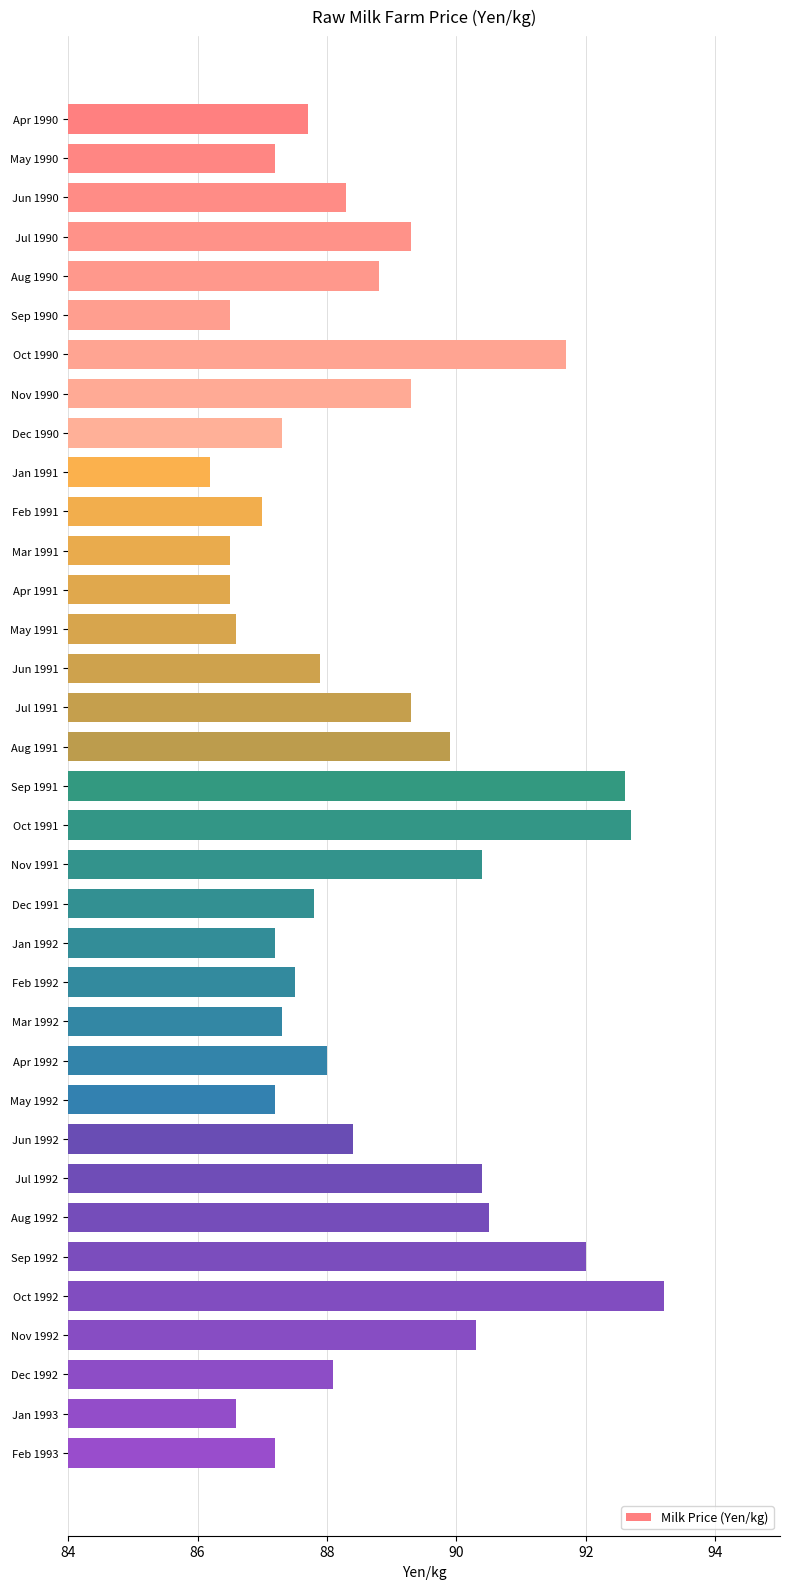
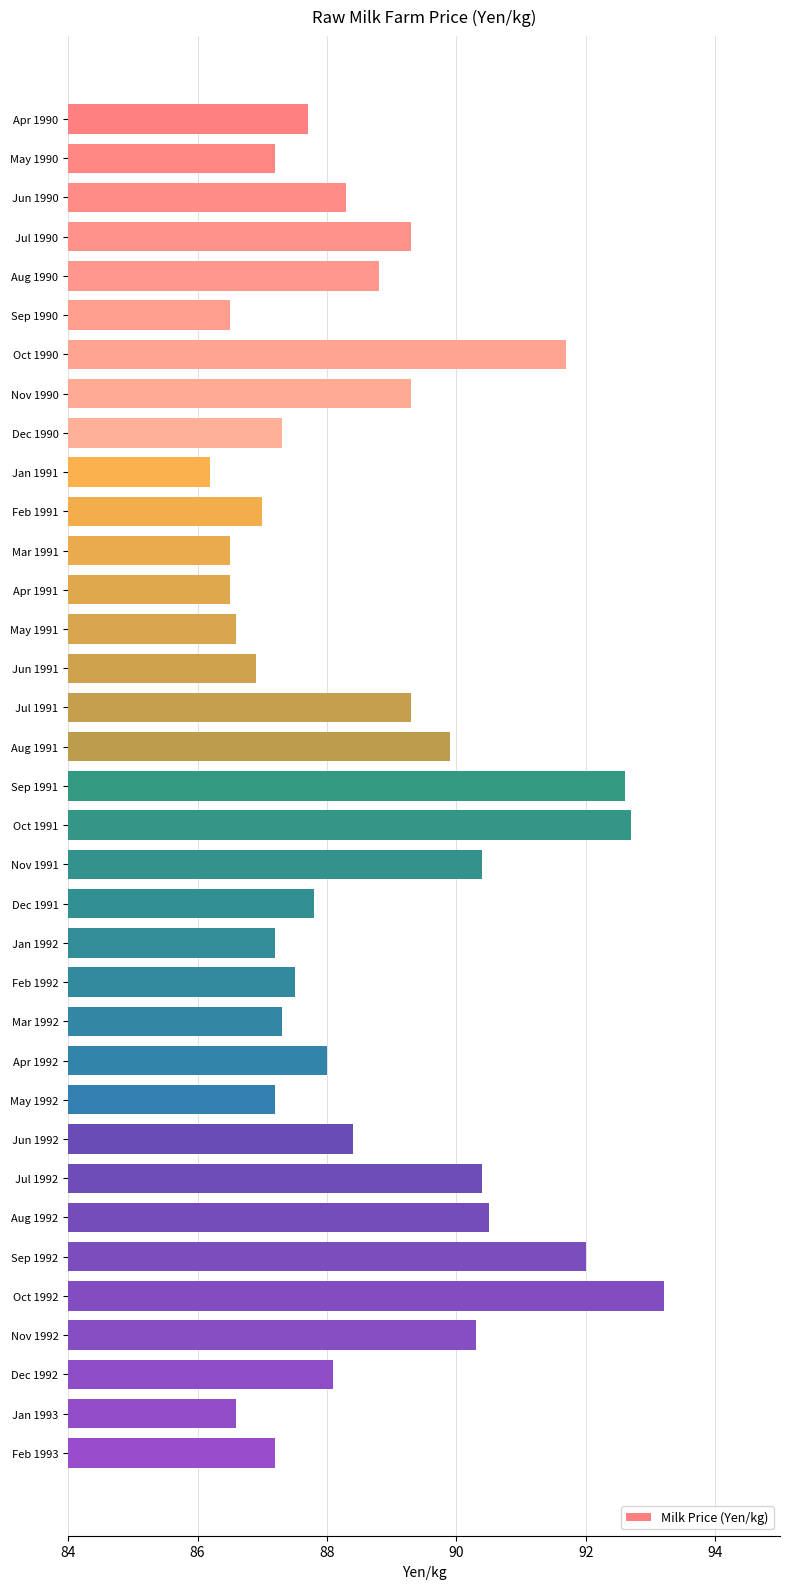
Jun 1991: 87.9 -> 86.9
